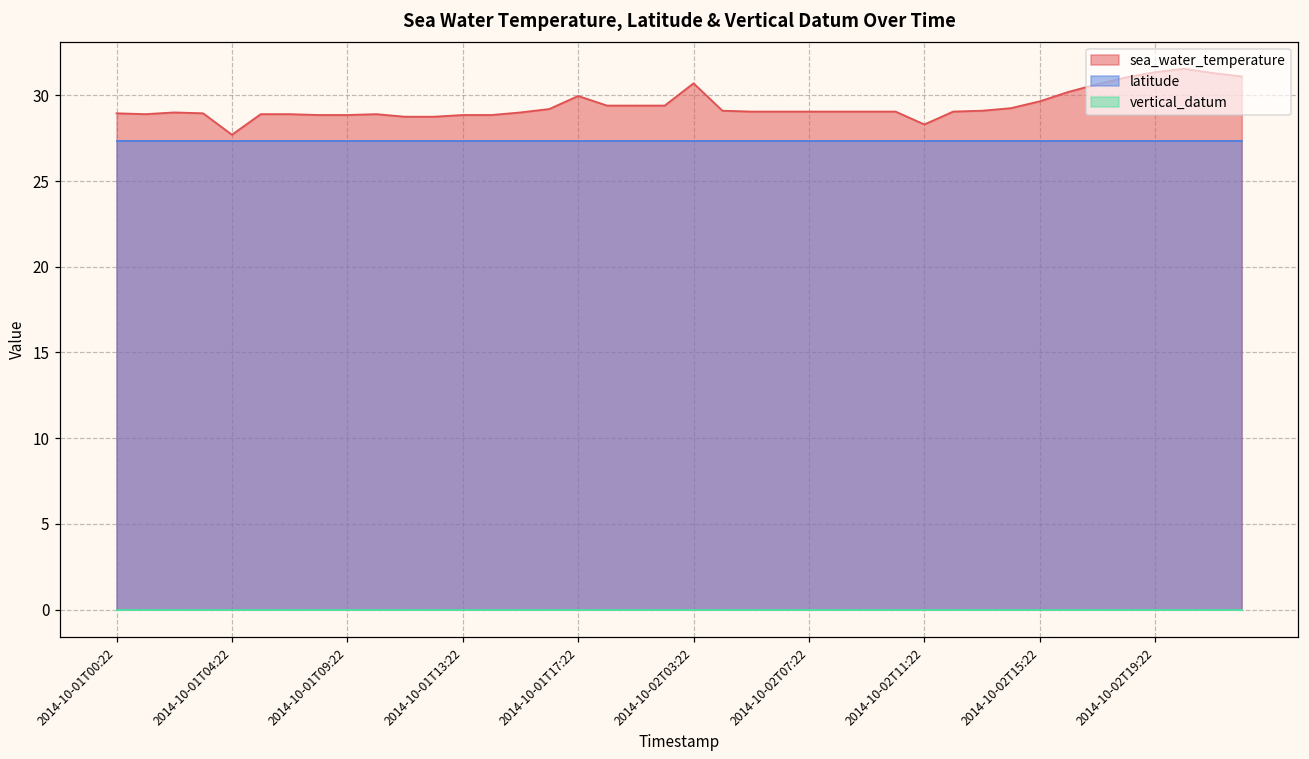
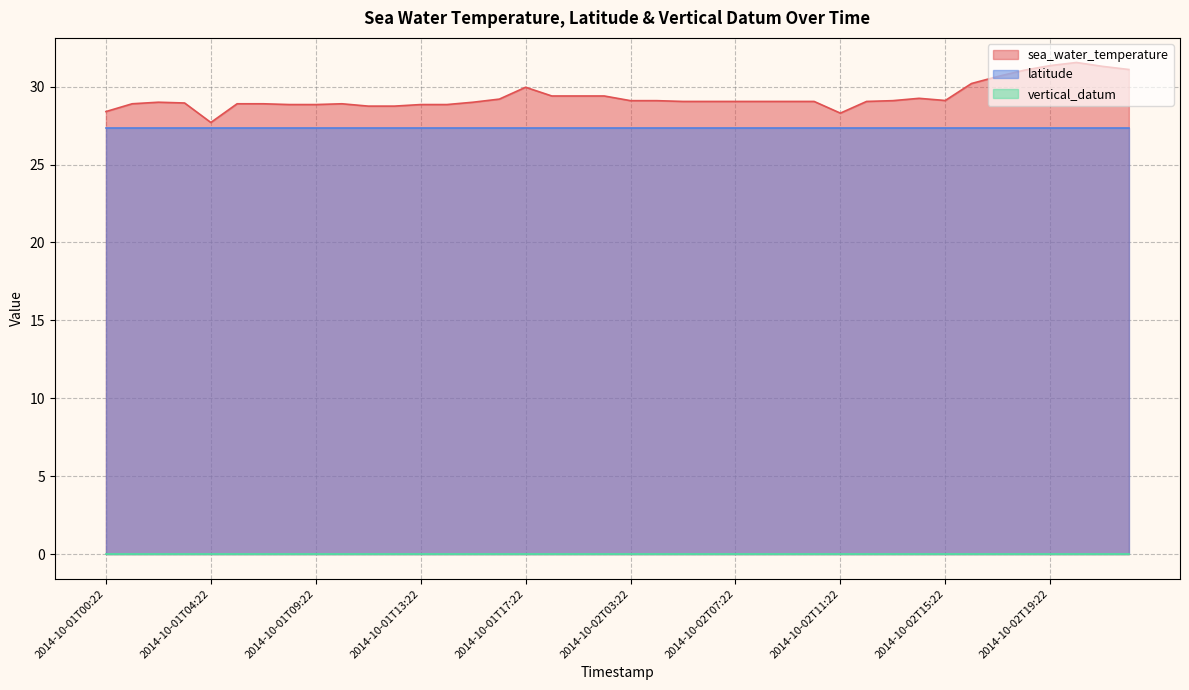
sea_water_temperature, 2014-10-01T00:22: 29.0 -> 28.4
sea_water_temperature, 2014-10-02T03:22: 30.7 -> 29.1
sea_water_temperature, 2014-10-02T15:22: 29.7 -> 29.1
